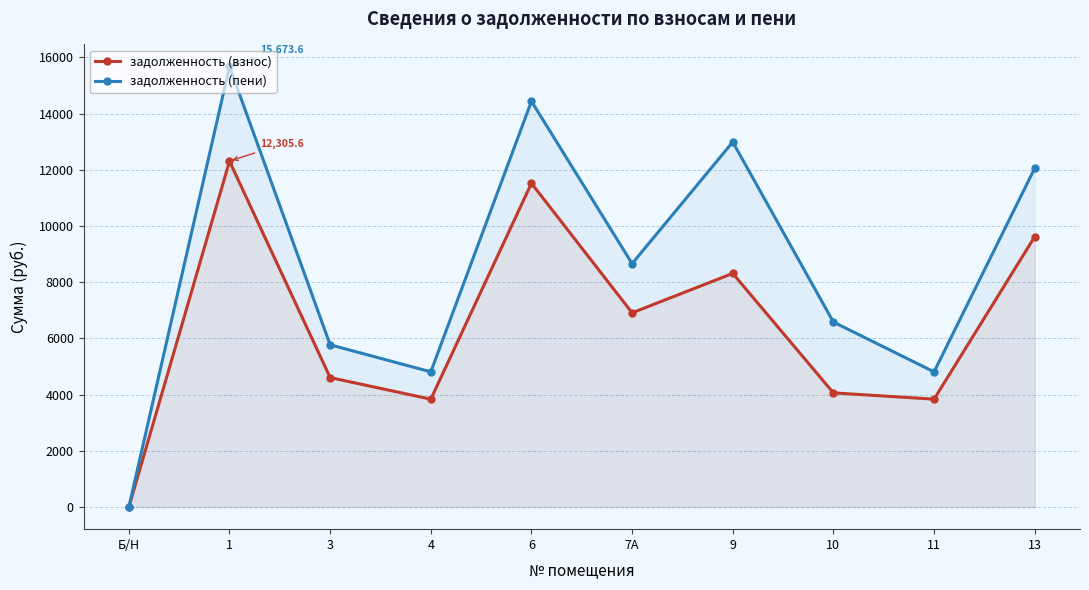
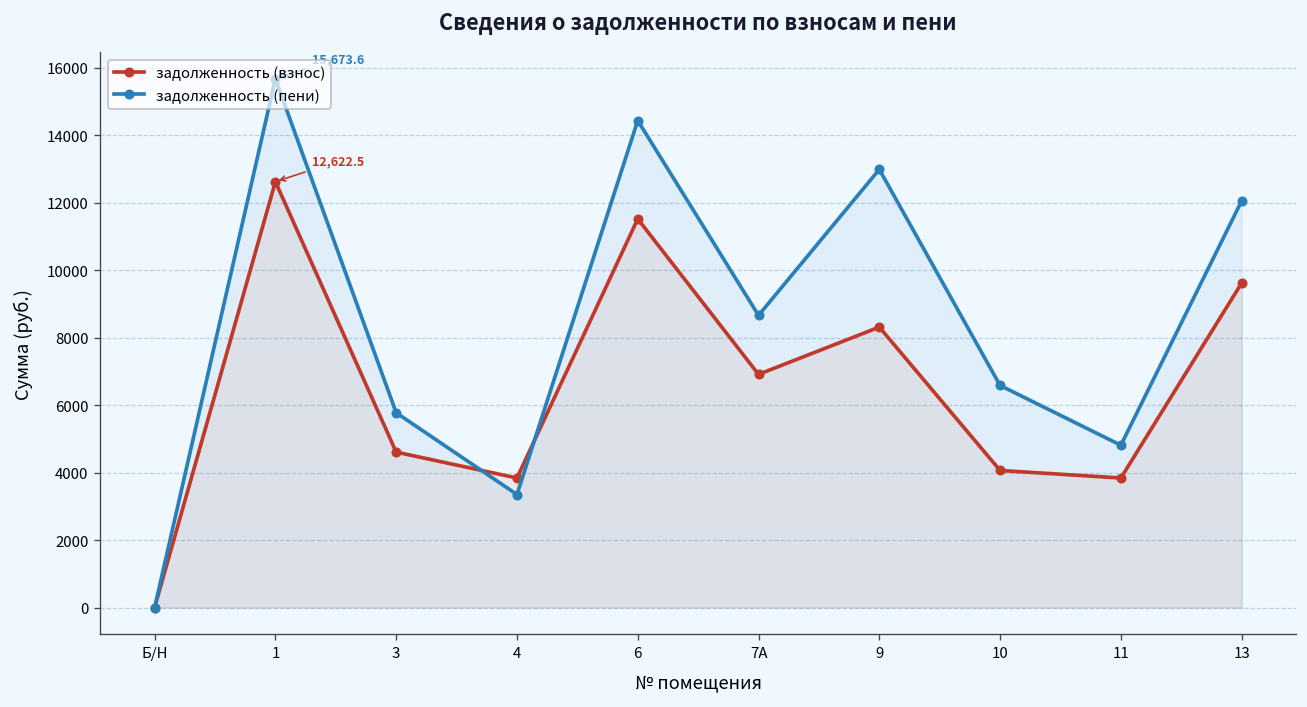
задолженность (взнос), 1: 12,305.6 -> 12,622.5
задолженность (пени), 4: 4800 -> 3400
